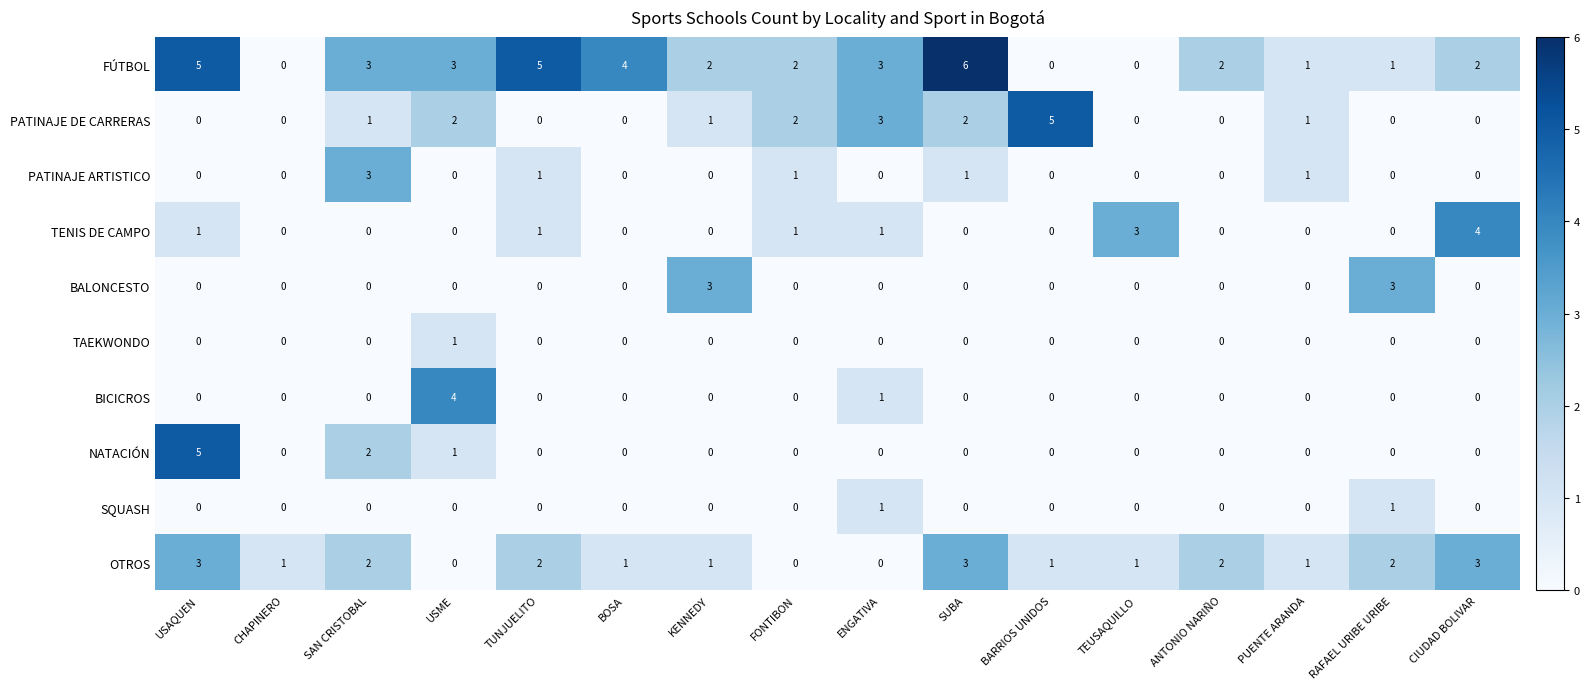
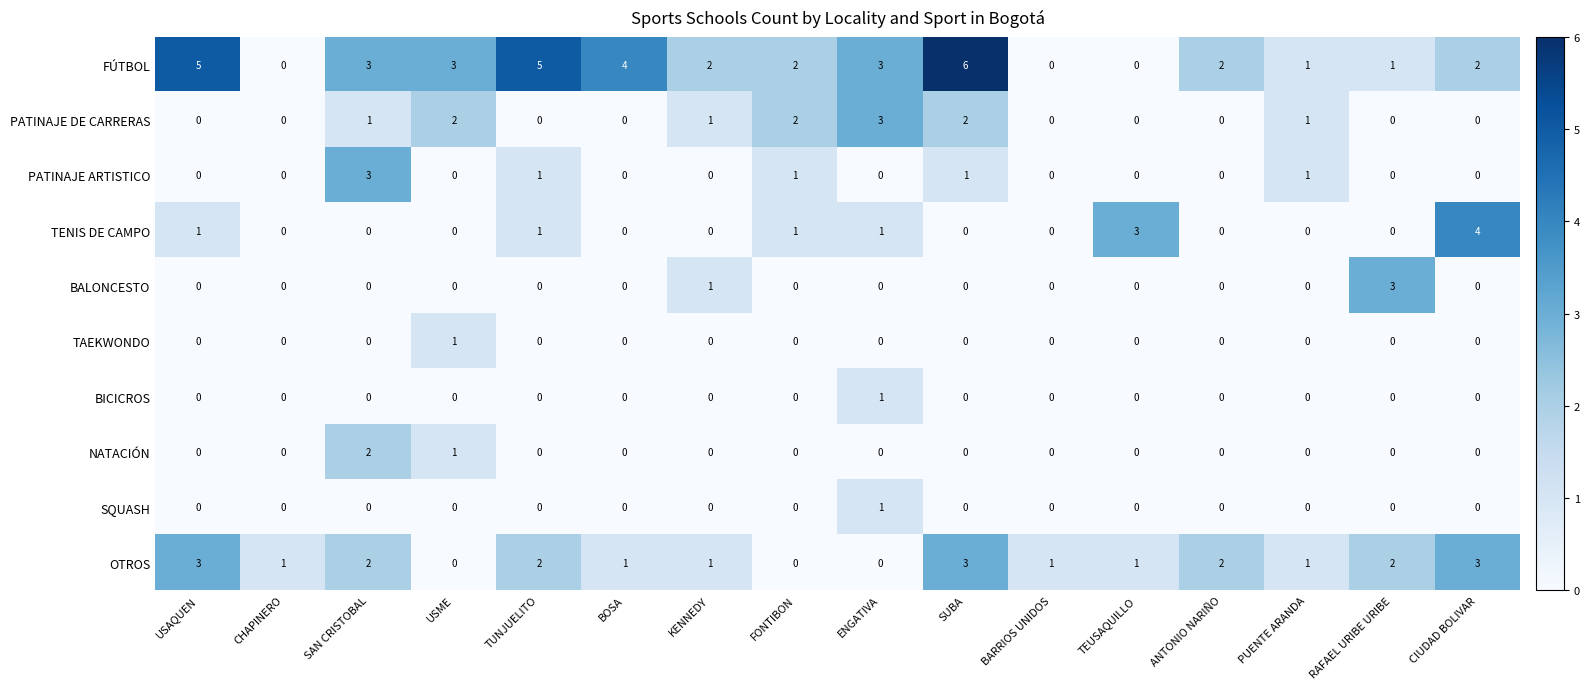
PATINAJE DE CARRERAS, BARRIOS UNIDOS: 5 -> 0
BALONCESTO, KENNEDY: 3 -> 1
BICICROS, USME: 4 -> 0
NATACIÓN, USAQUEN: 5 -> 0
SQUASH, RAFAEL URIBE URIBE: 1 -> 0
